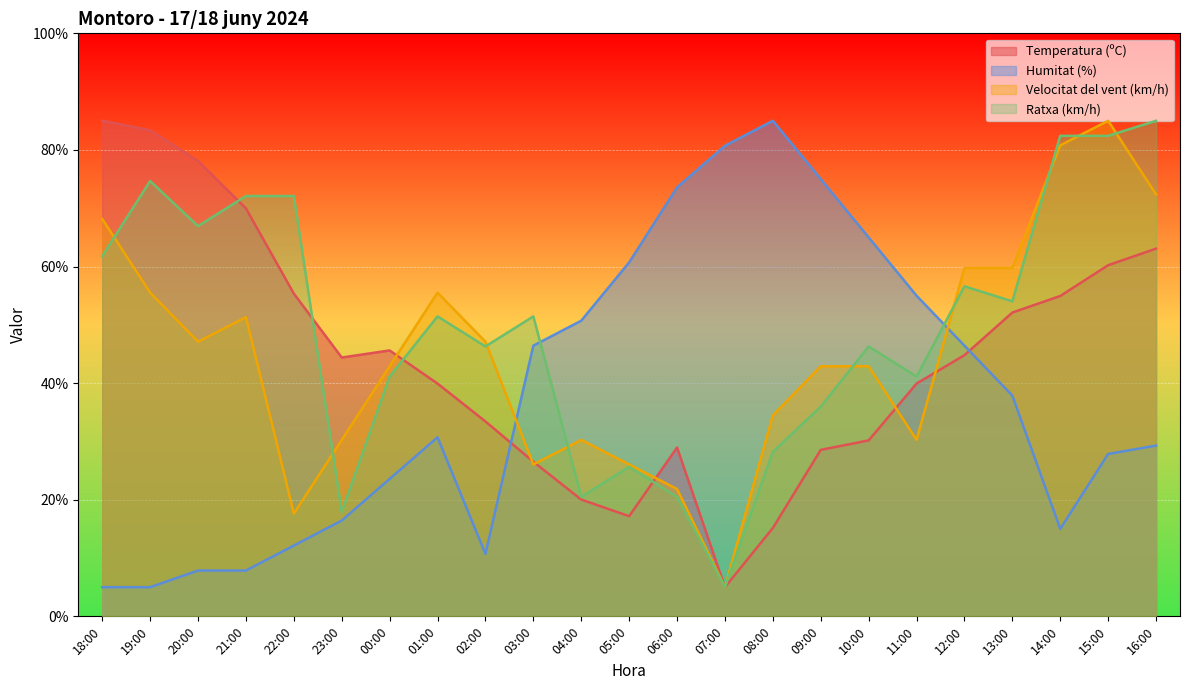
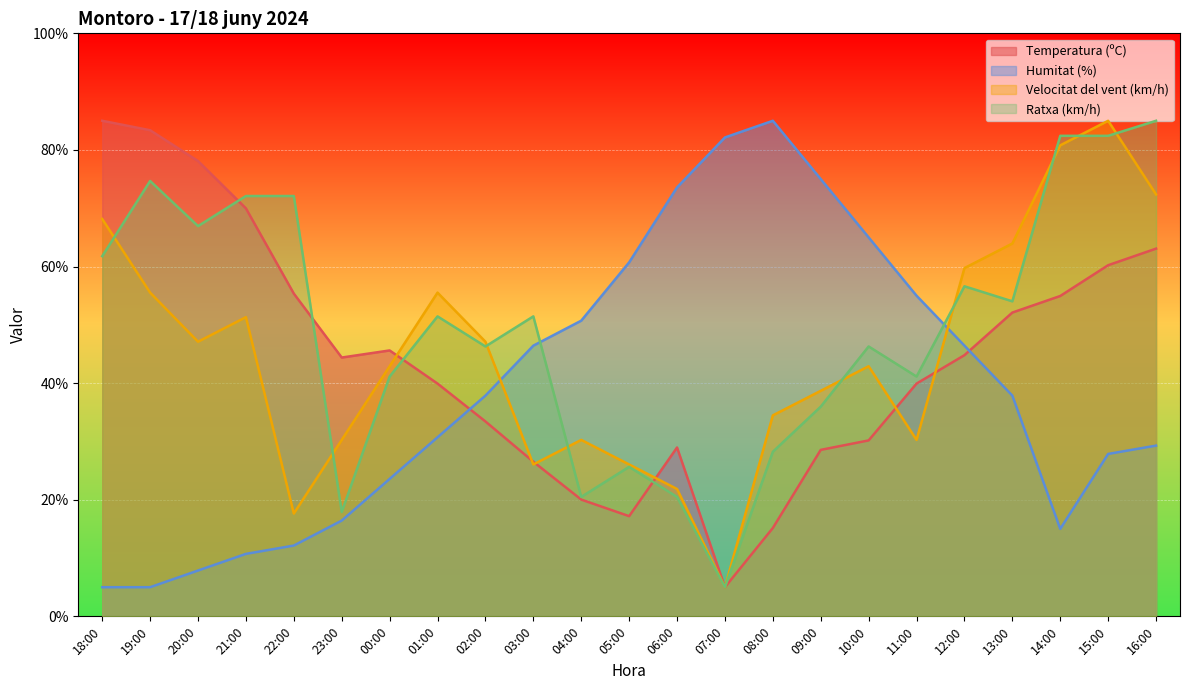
Humitat (%), 21:00: 8% -> 11%
Humitat (%), 02:00: 11% -> 38%
Humitat (%), 07:00: 81% -> 82%
Velocitat del vent (km/h), 09:00: 43% -> 39%
Velocitat del vent (km/h), 13:00: 60% -> 64%
